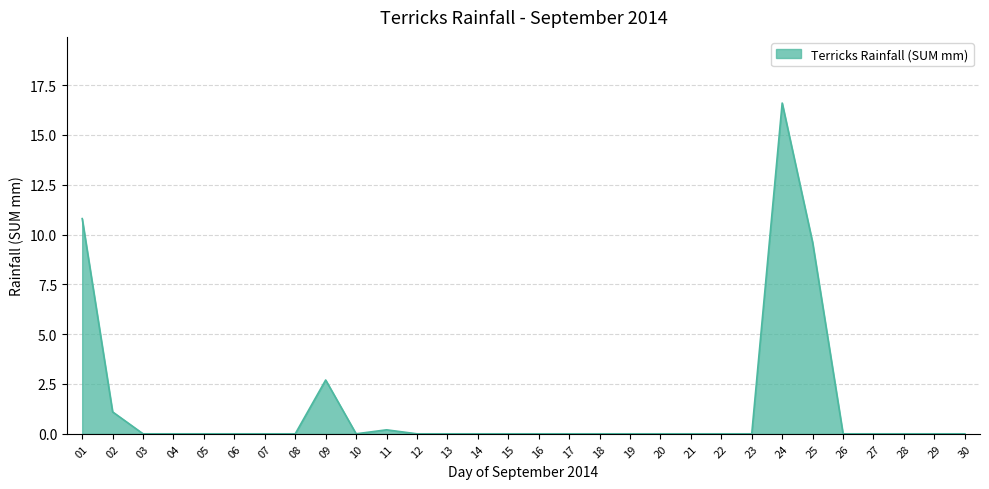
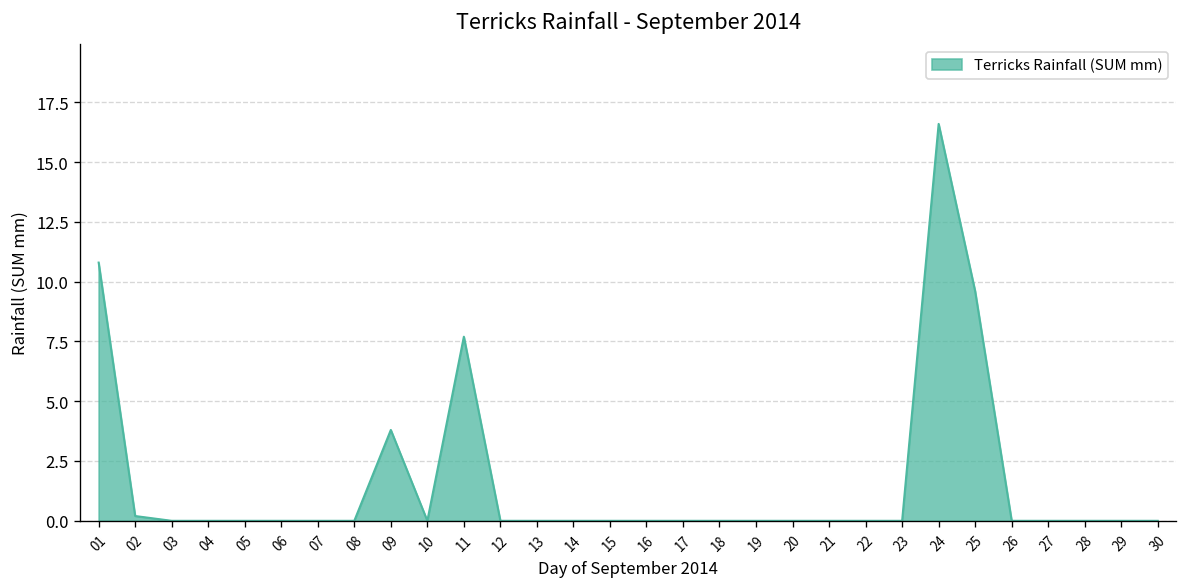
02: 1.1 -> 0.2
09: 2.7 -> 3.8
11: 0.2 -> 7.7
